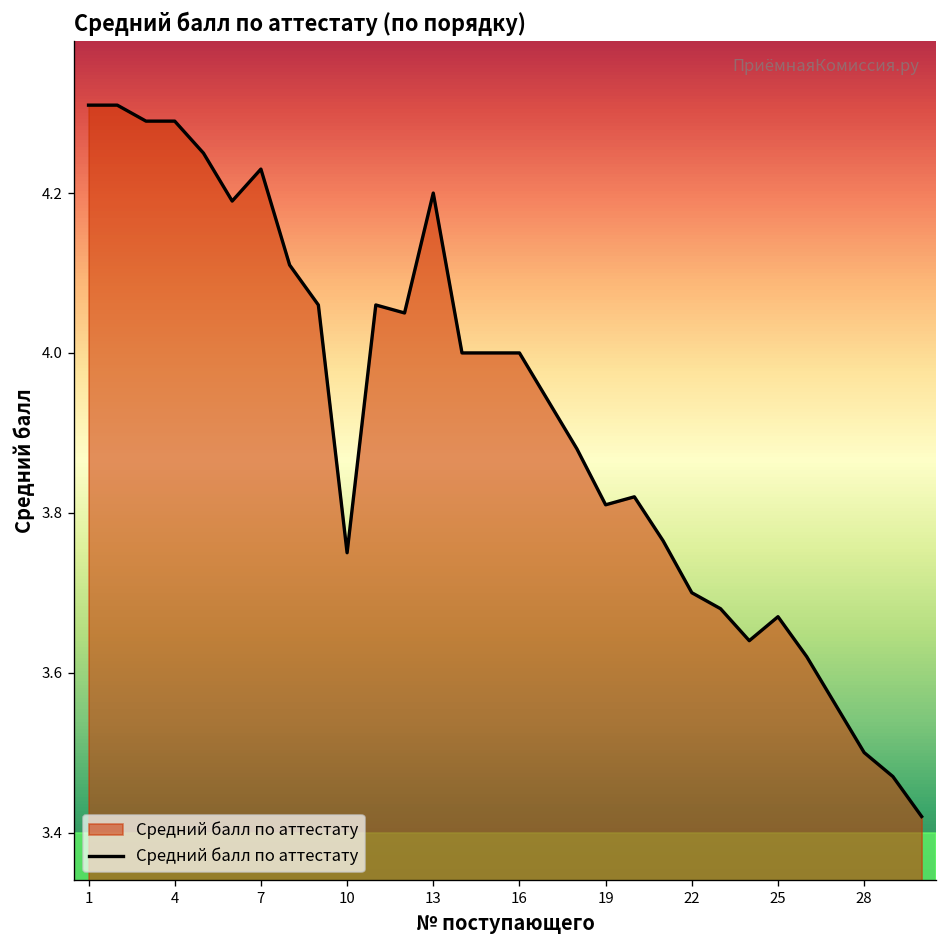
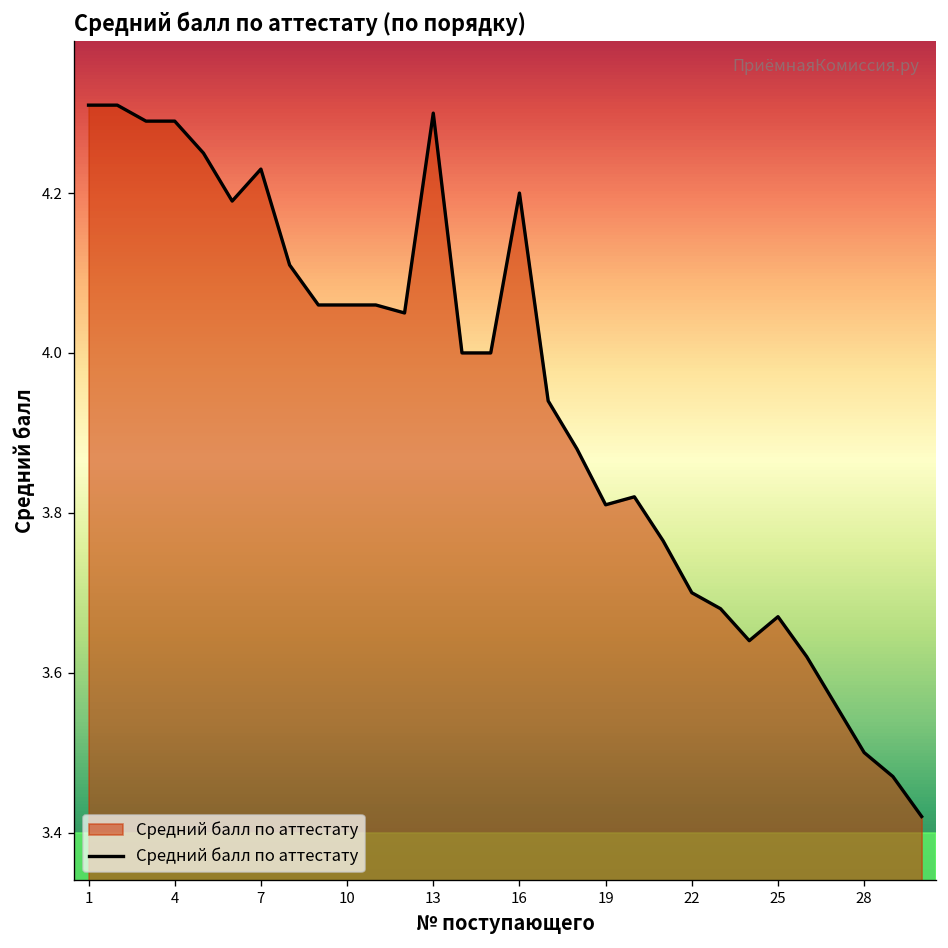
10: 3.75 -> 4.06
13: 4.2 -> 4.3
16: 4.0 -> 4.2
